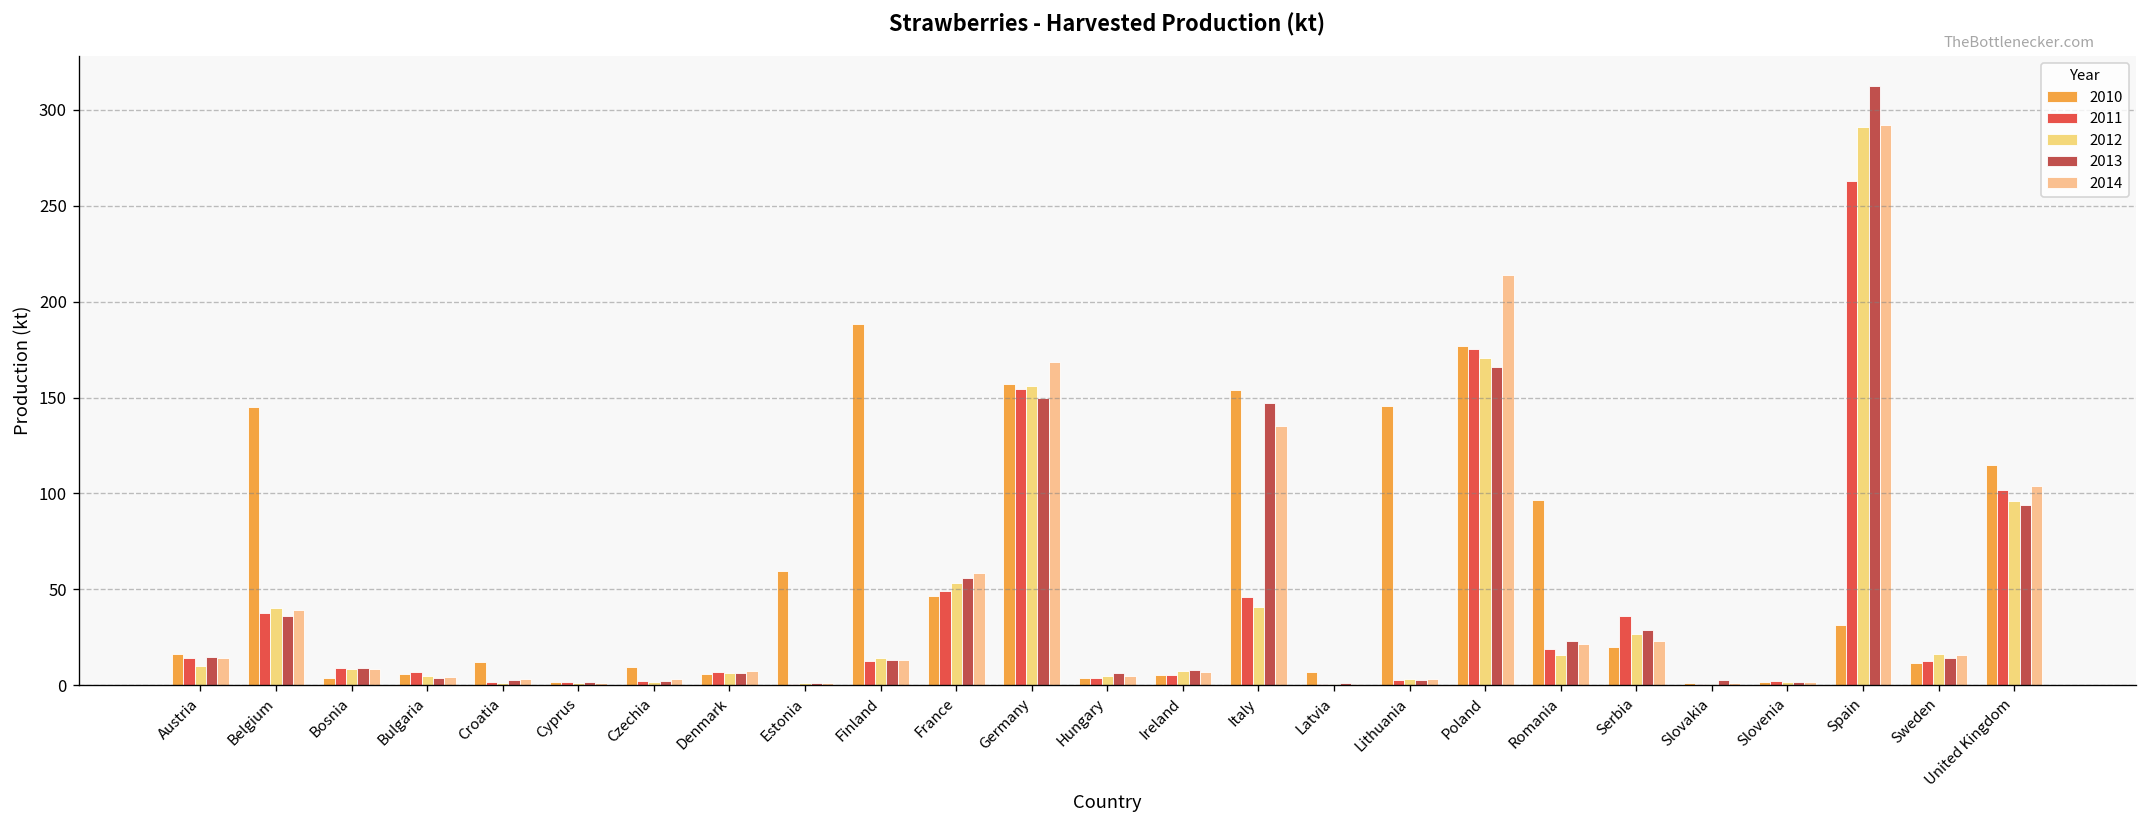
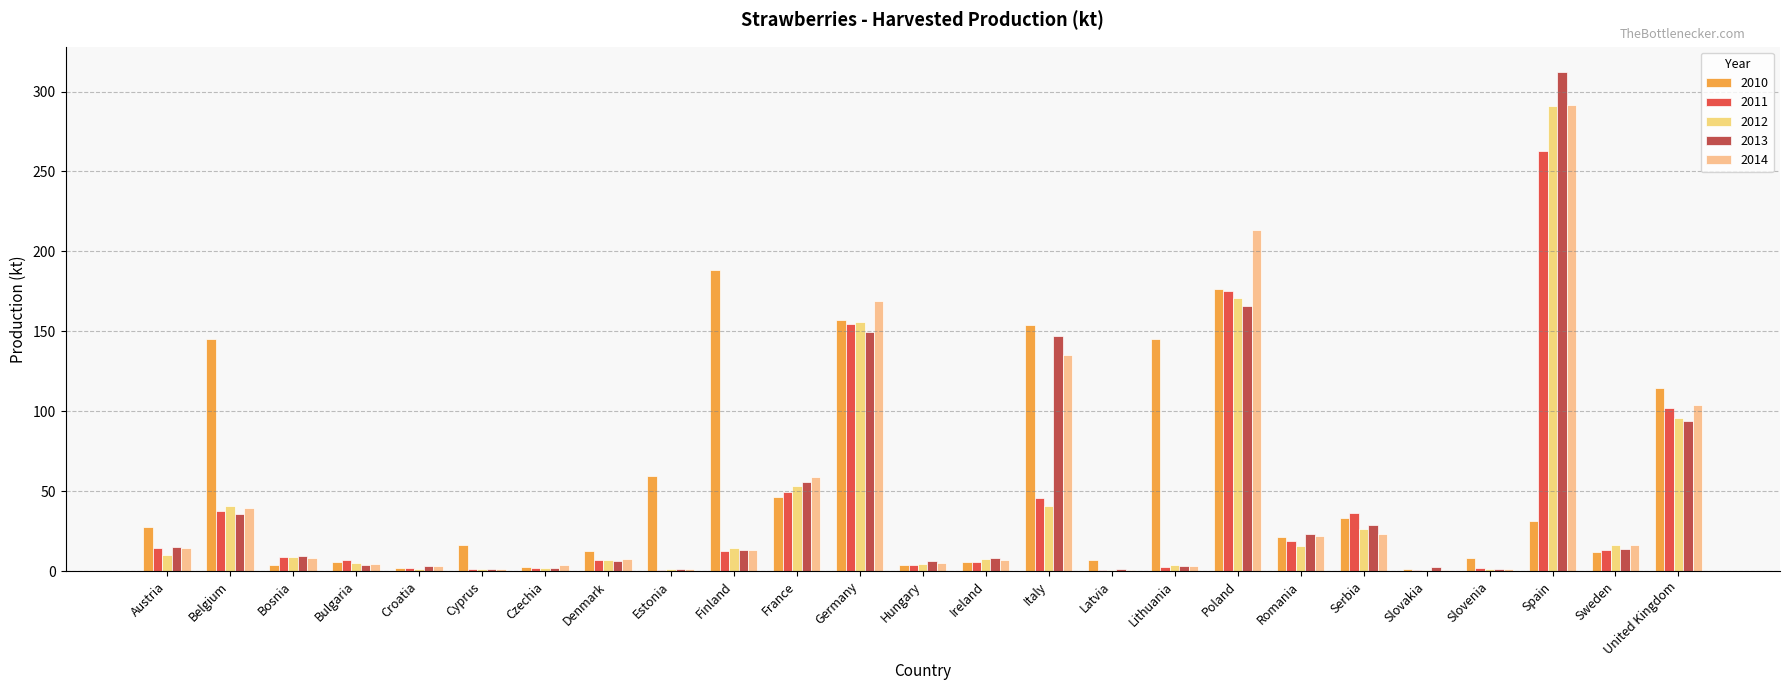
2010, Austria: 16 -> 28
2010, Croatia: 12 -> 2
2010, Cyprus: 2 -> 17
2010, Czechia: 10 -> 3
2010, Denmark: 6 -> 12
2010, Romania: 97 -> 21
2010, Serbia: 20 -> 33
2010, Slovenia: 2 -> 8
